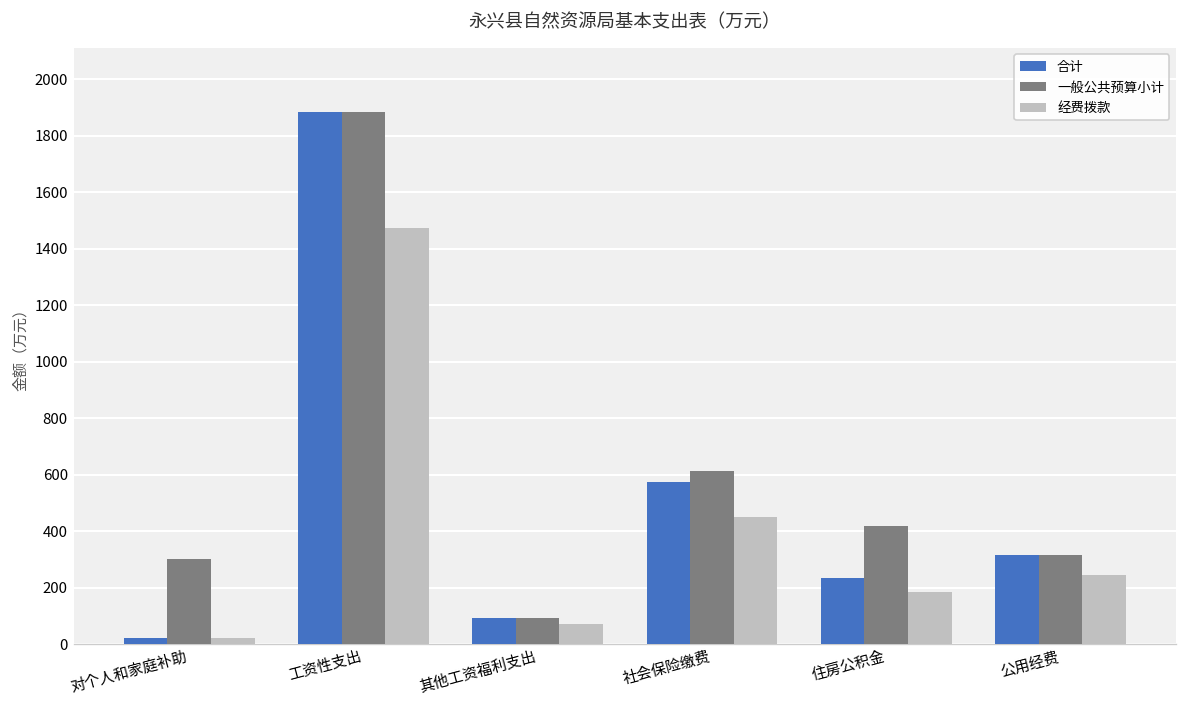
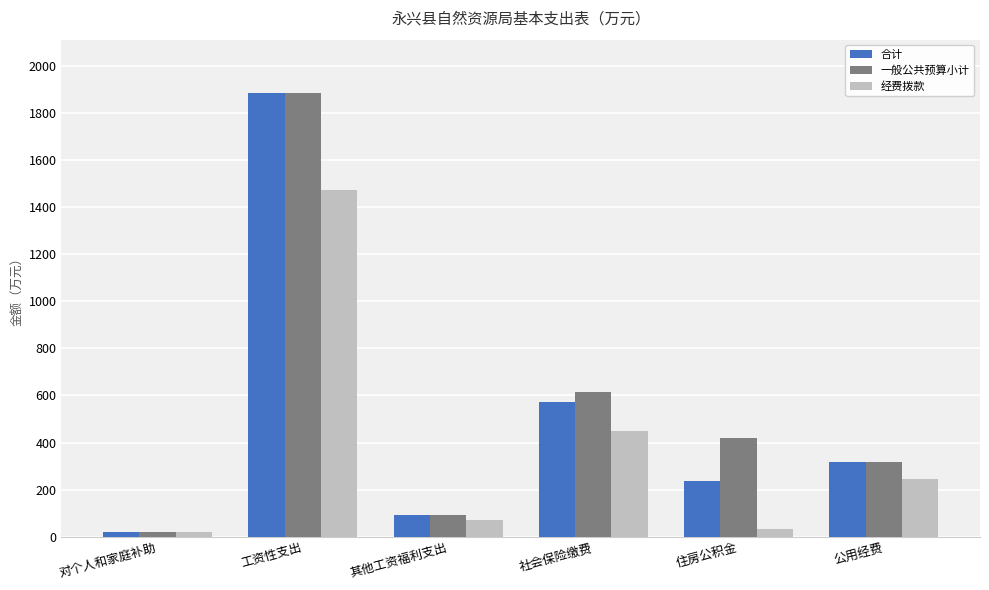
一般公共预算小计, 对个人和家庭补助: 300 -> 20
经费拨款, 住房公积金: 180 -> 30
